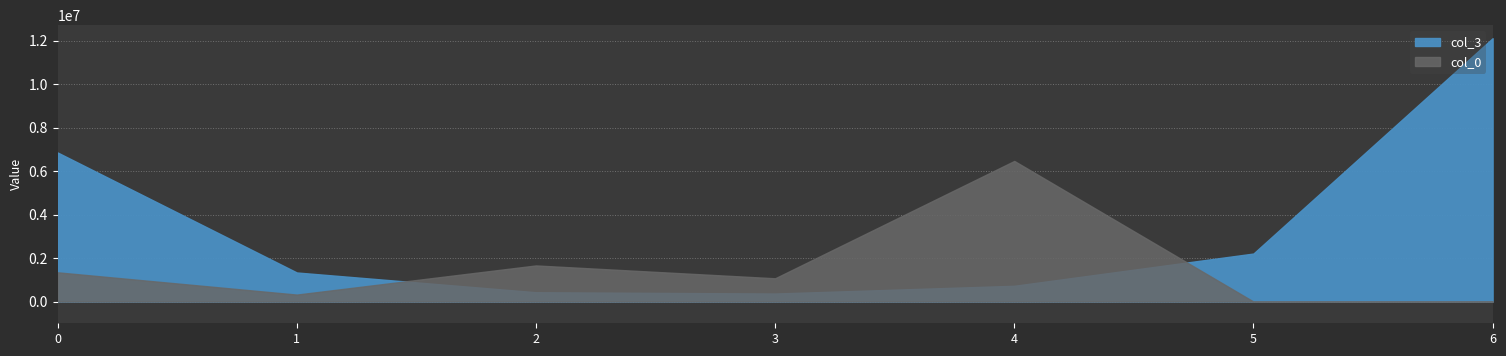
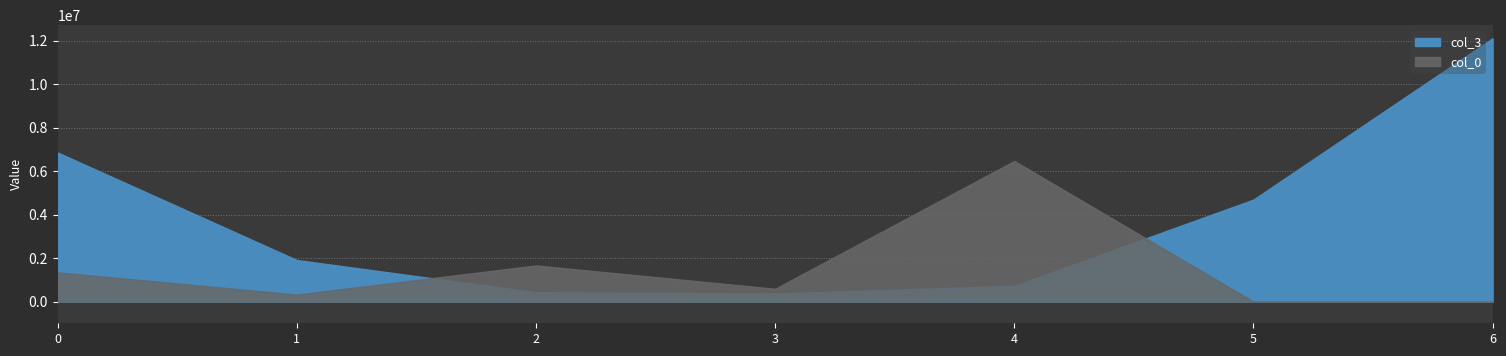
col_3, 1: 1300000 -> 1900000
col_0, 3: 1100000 -> 600000
col_3, 5: 2200000 -> 4700000
